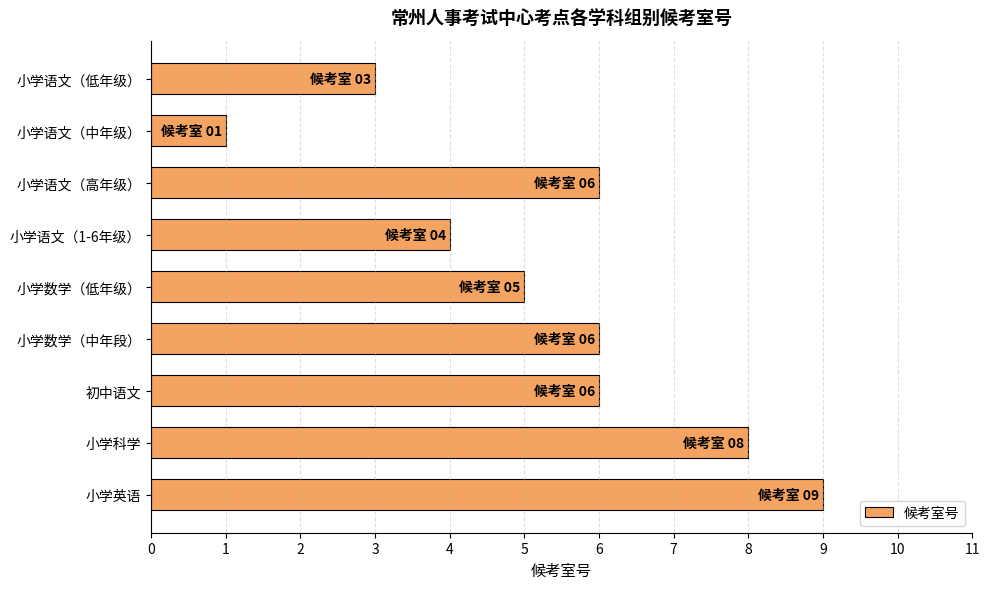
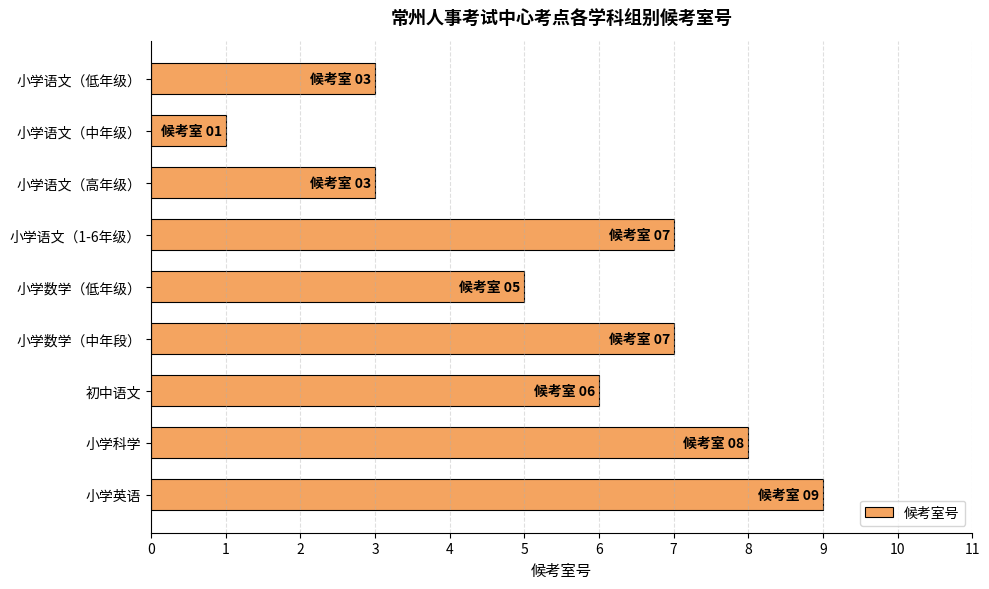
小学语文（高年级）: 06 -> 03
小学语文（1-6年级）: 04 -> 07
小学数学（中年段）: 06 -> 07
